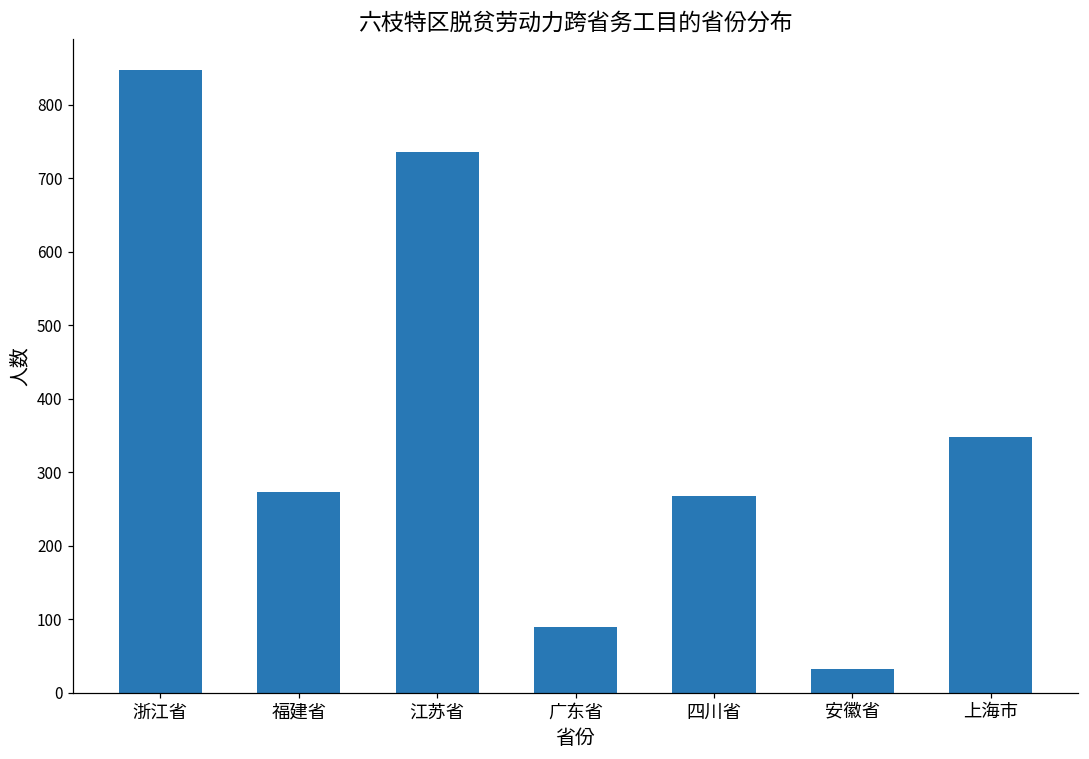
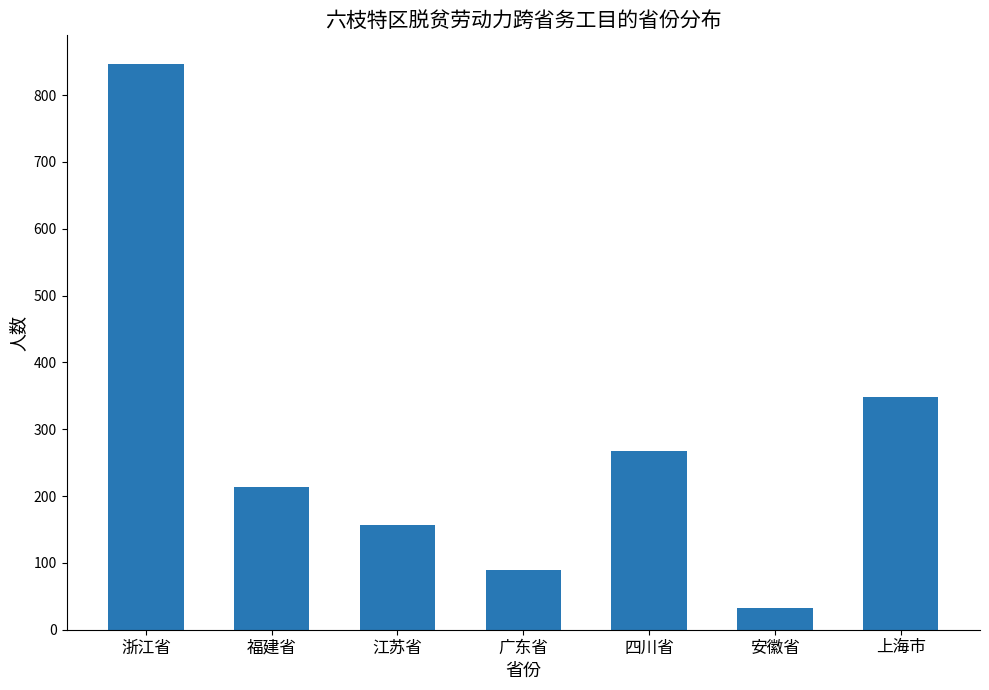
福建省: 270 -> 210
江苏省: 740 -> 160
